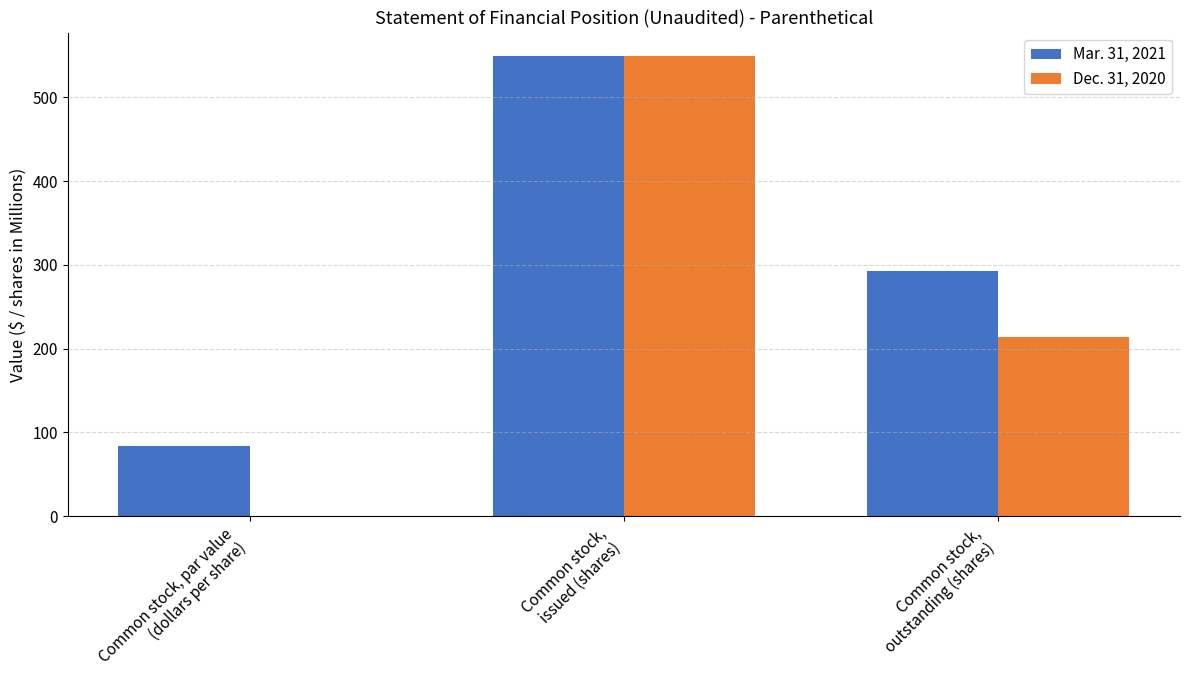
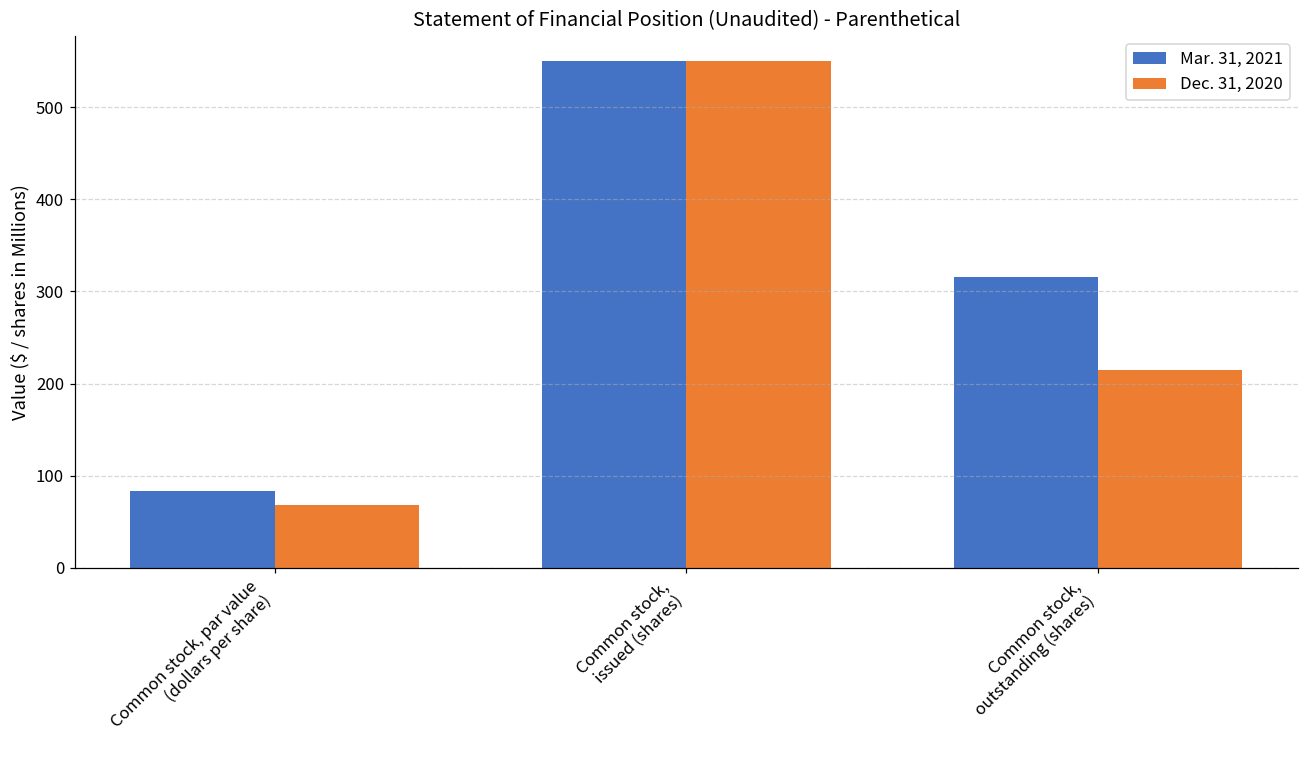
Dec. 31, 2020, Common stock, par value (dollars per share): 0 -> 70
Mar. 31, 2021, Common stock, outstanding (shares): 290 -> 320
